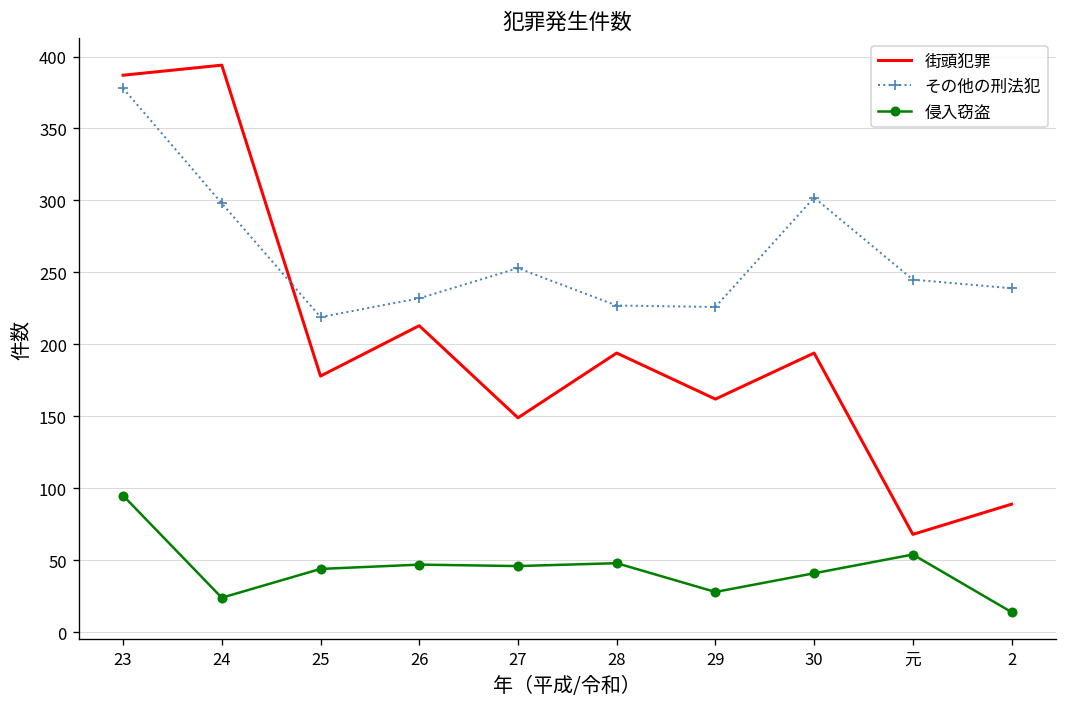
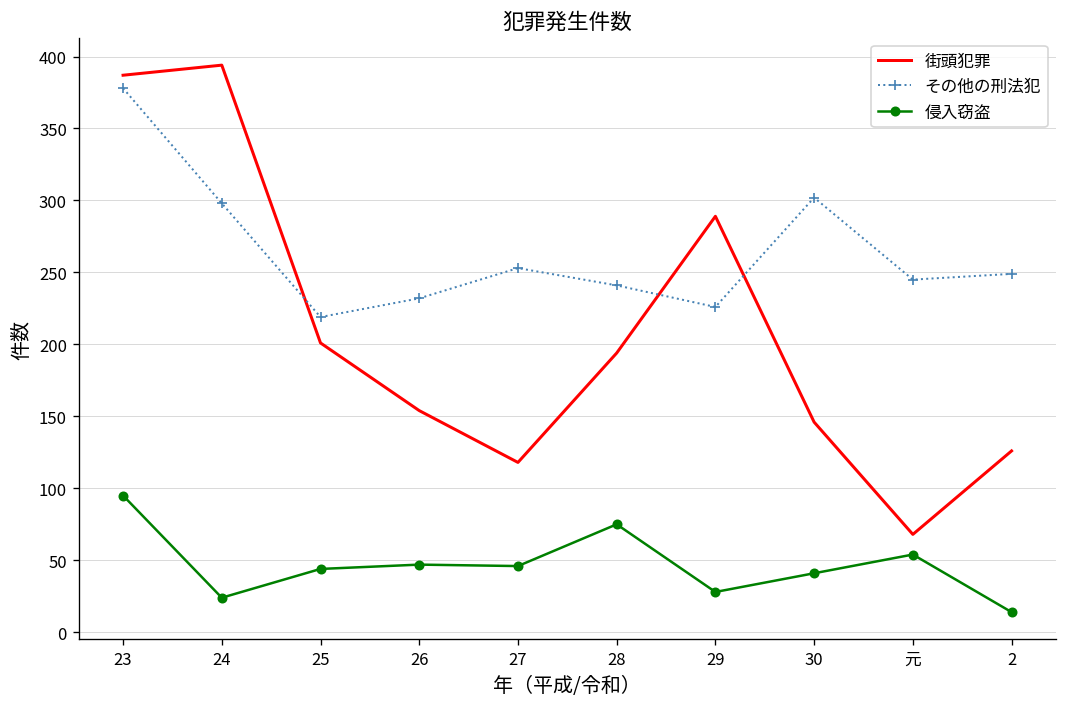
街頭犯罪, 25: 178 -> 201
街頭犯罪, 26: 213 -> 154
街頭犯罪, 27: 149 -> 118
その他の刑法犯, 28: 227 -> 241
侵入窃盗, 28: 48 -> 75
街頭犯罪, 29: 162 -> 289
街頭犯罪, 30: 194 -> 146
街頭犯罪, 2: 89 -> 126
その他の刑法犯, 2: 239 -> 249
